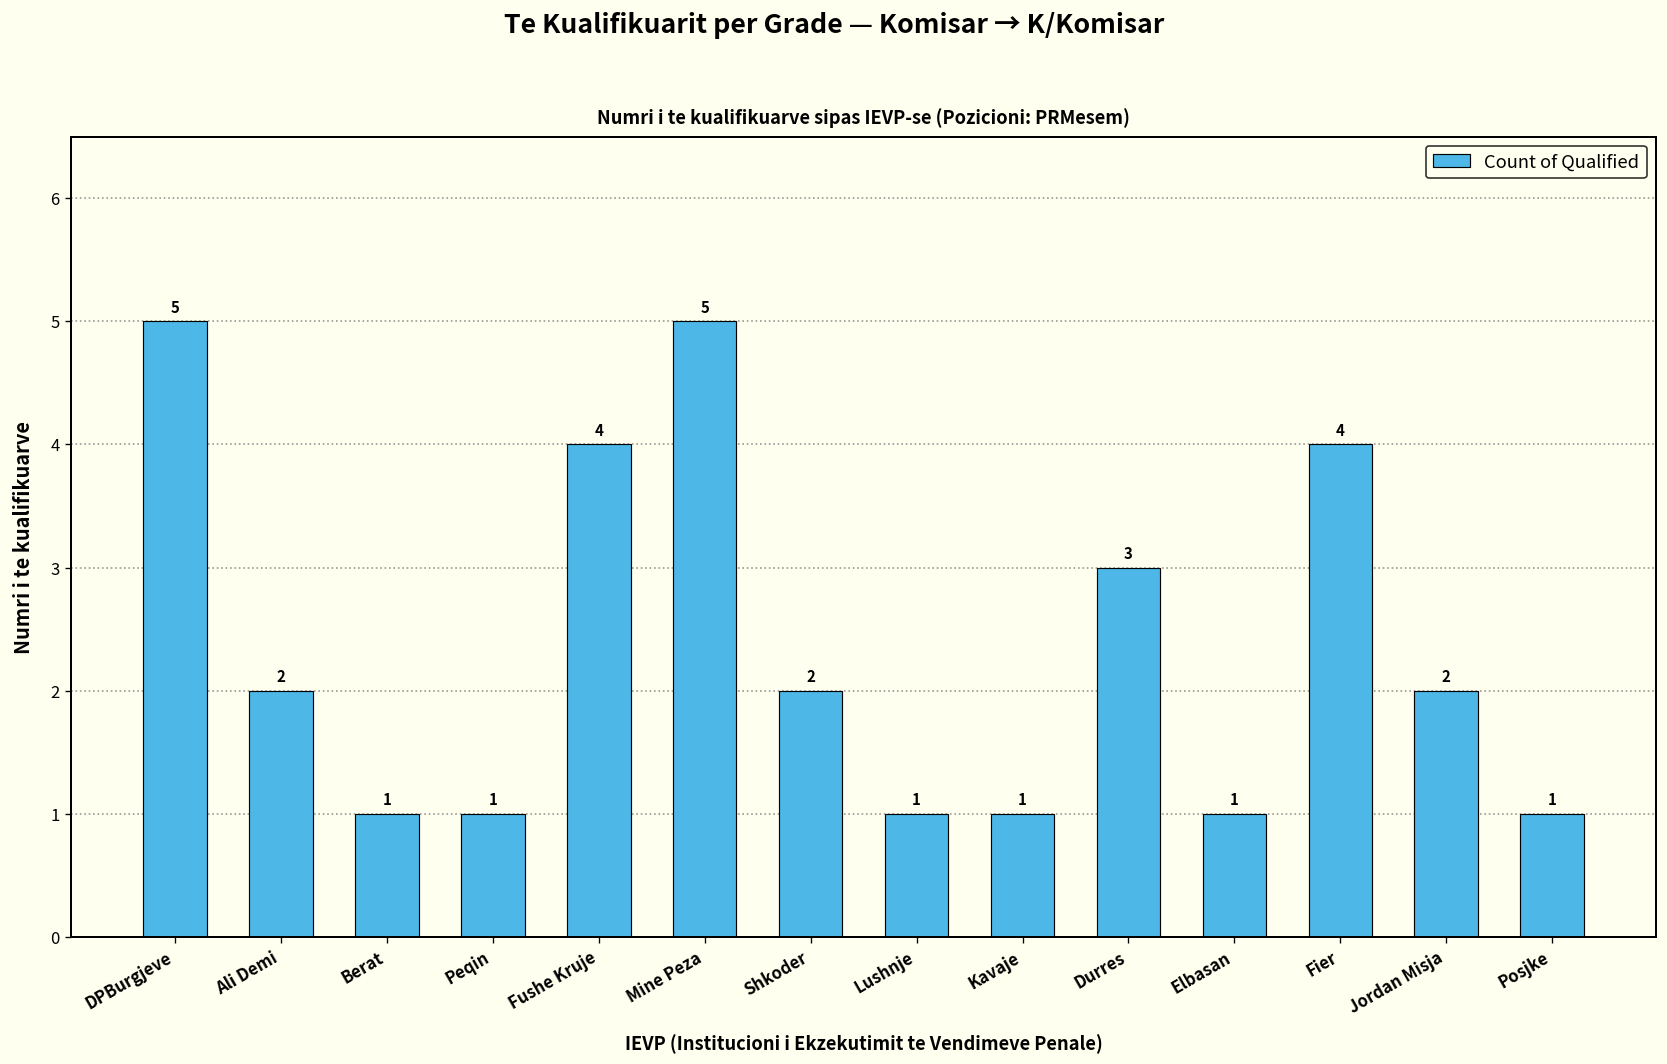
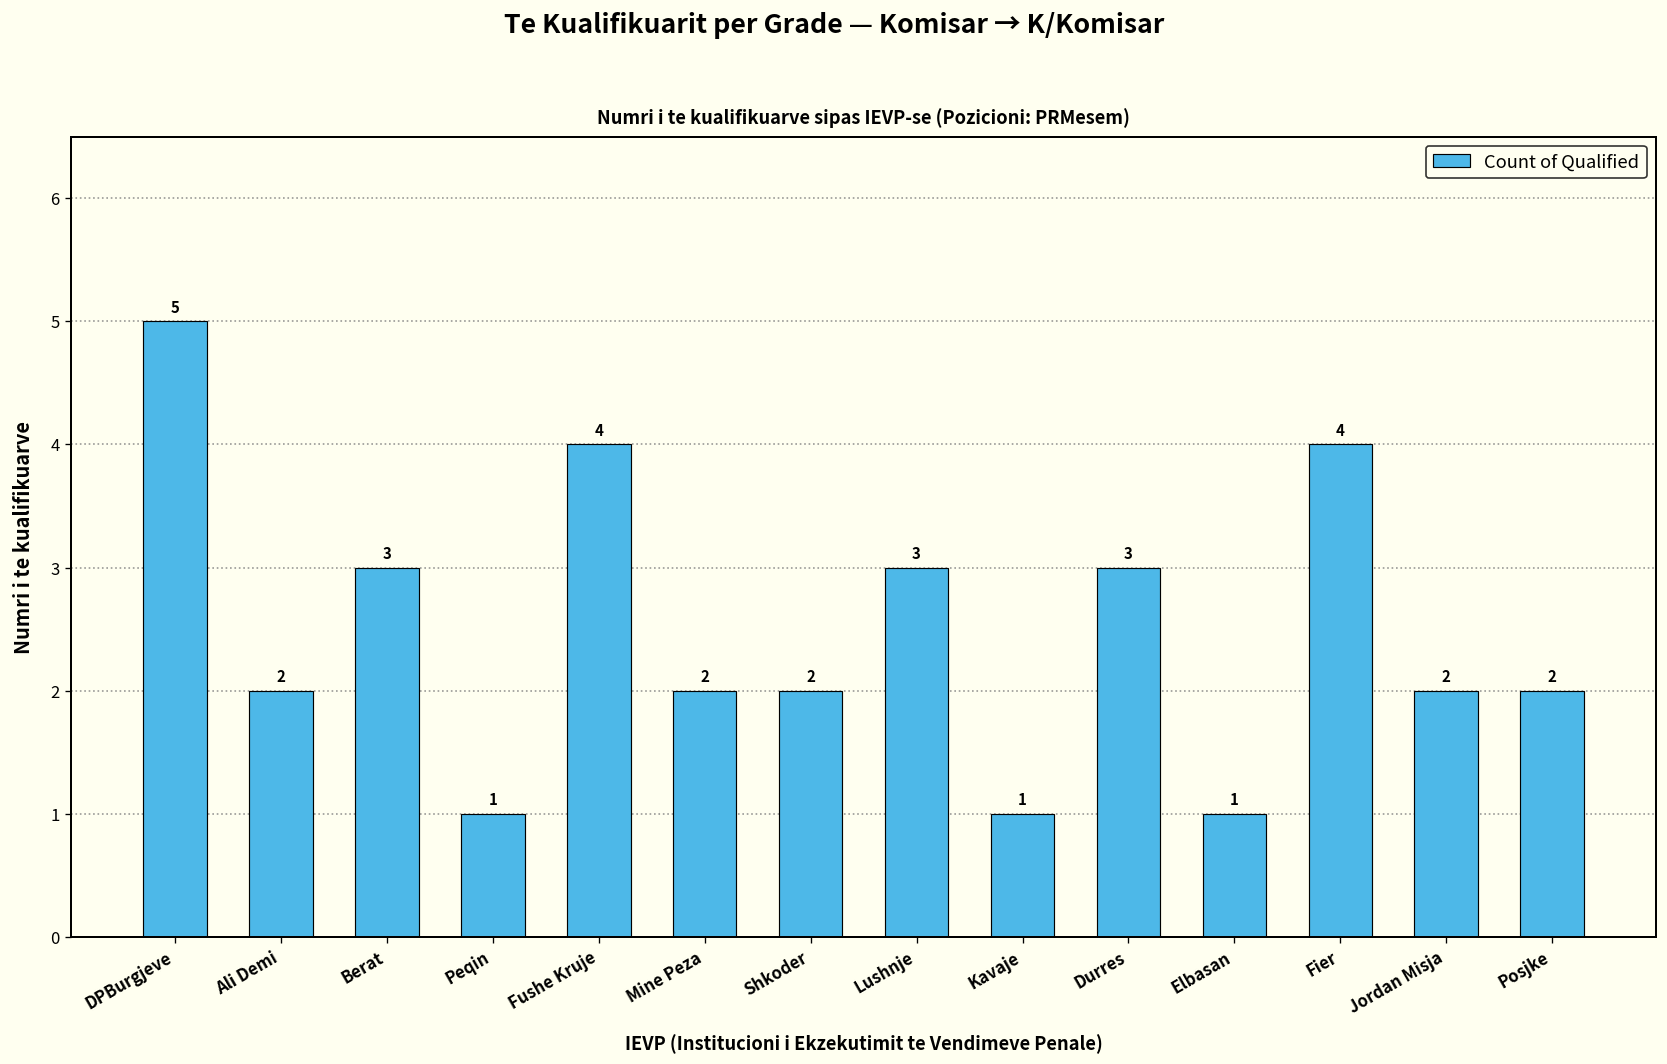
Berat: 1 -> 3
Mine Peza: 5 -> 2
Lushnje: 1 -> 3
Posjke: 1 -> 2
